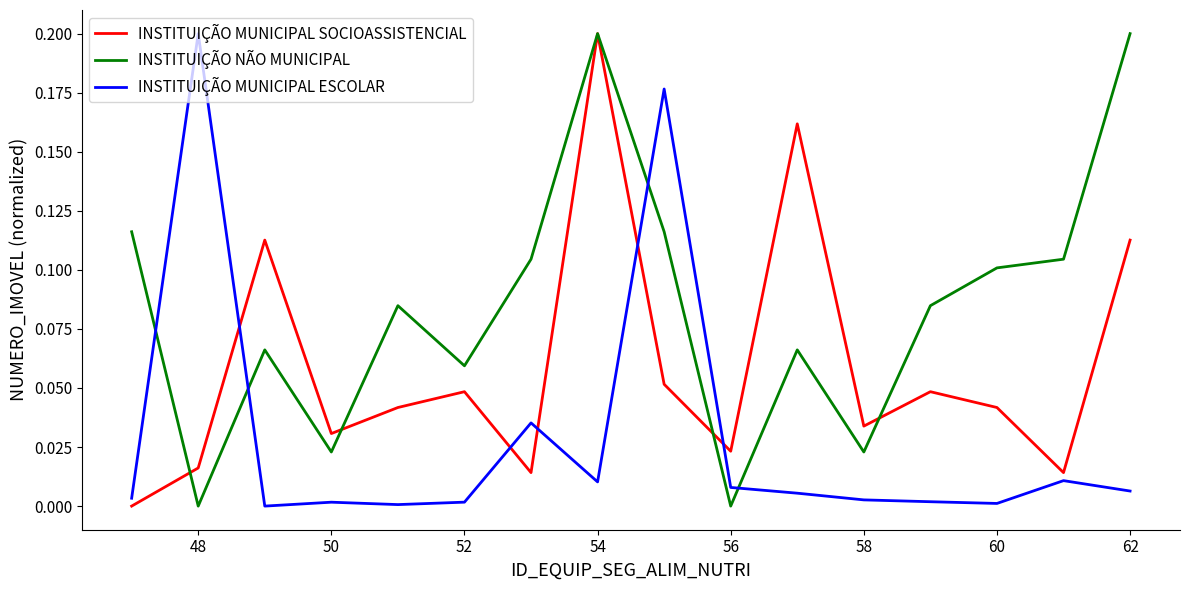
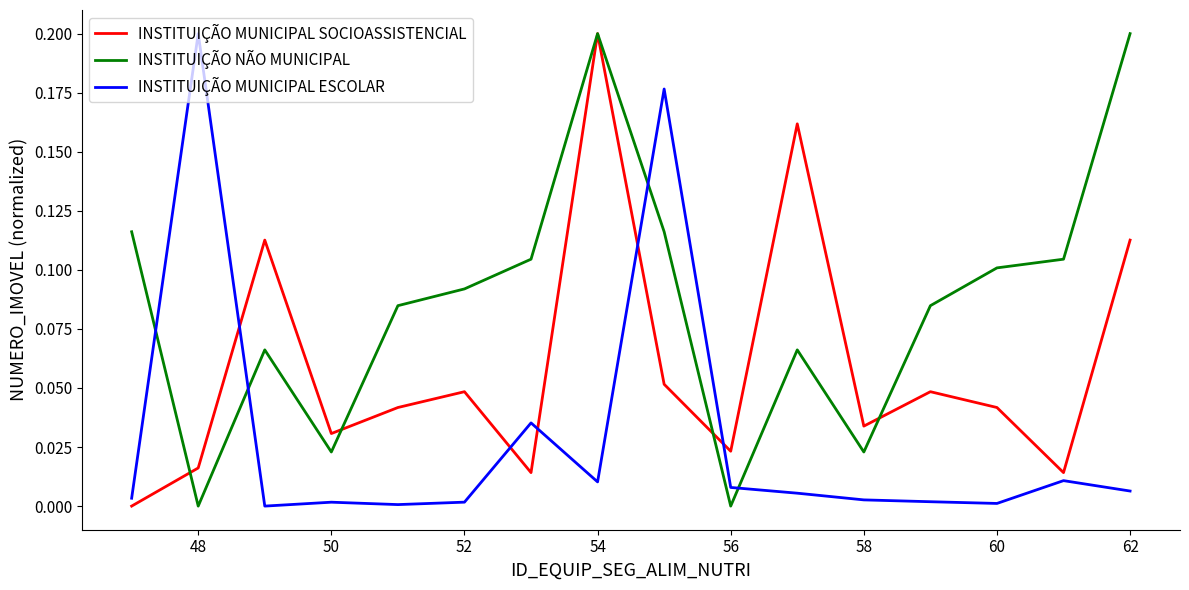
INSTITUIÇÃO NÃO MUNICIPAL, 52: 0.059 -> 0.092
